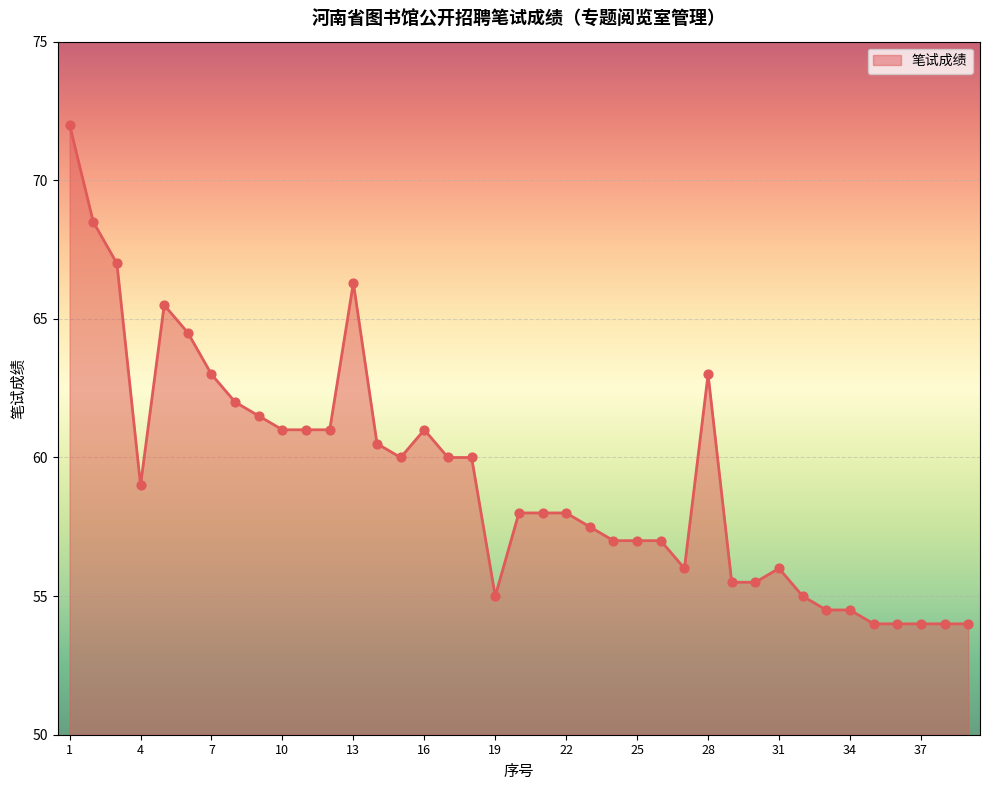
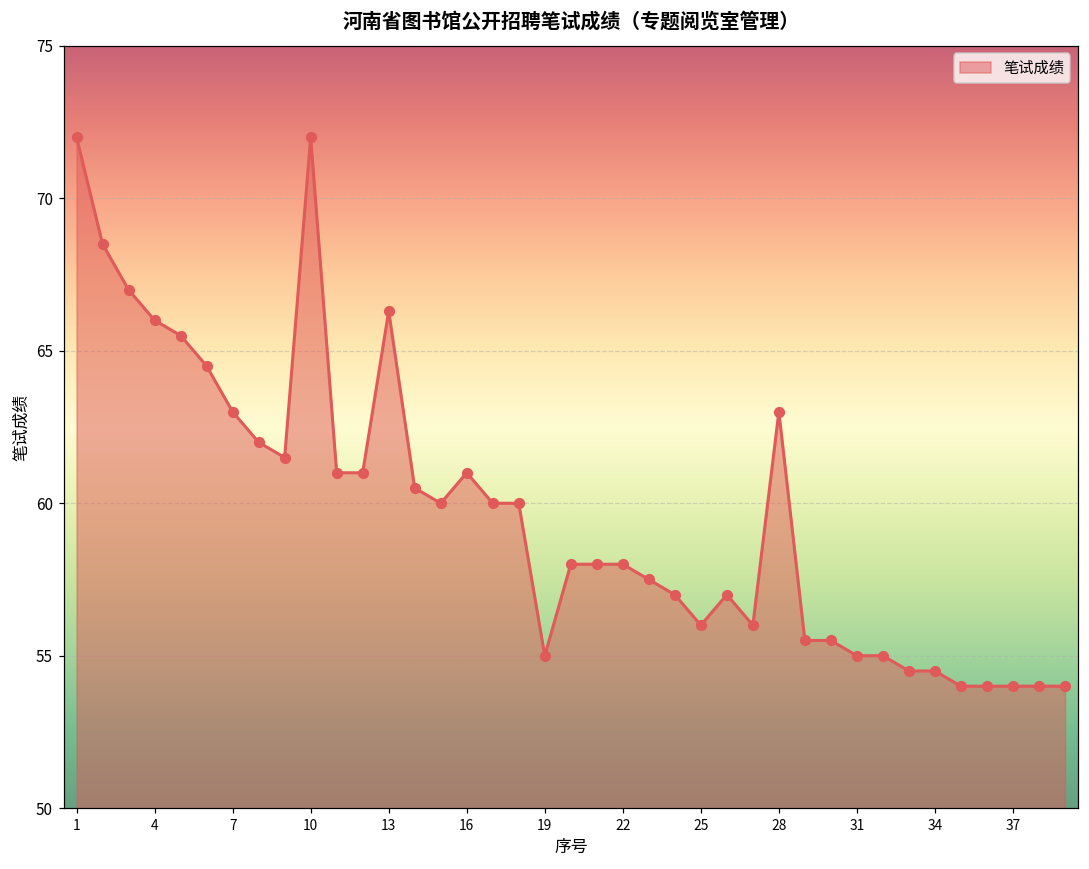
4: 59 -> 66
10: 61 -> 72
25: 57 -> 56
31: 56 -> 55
